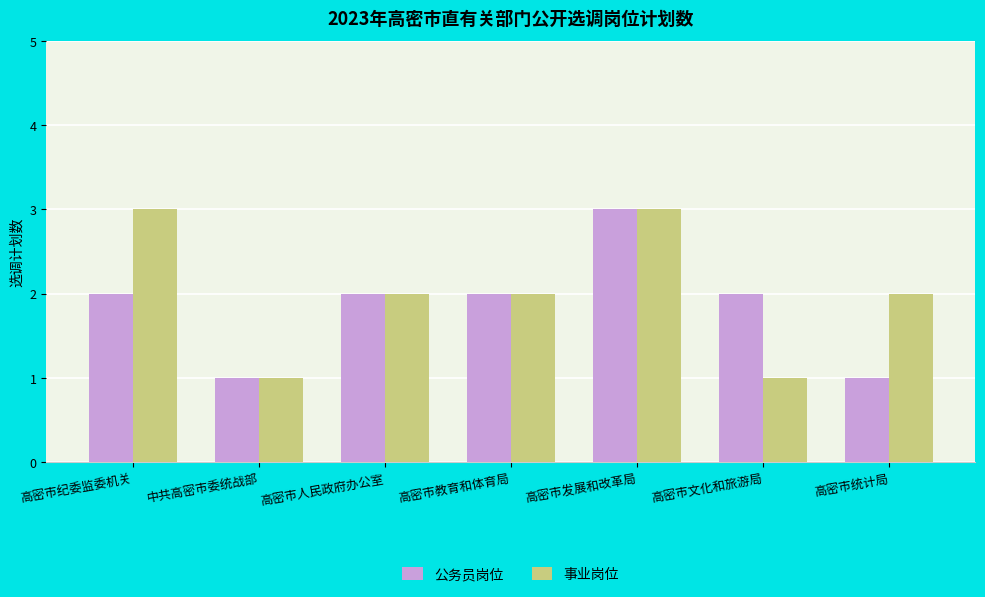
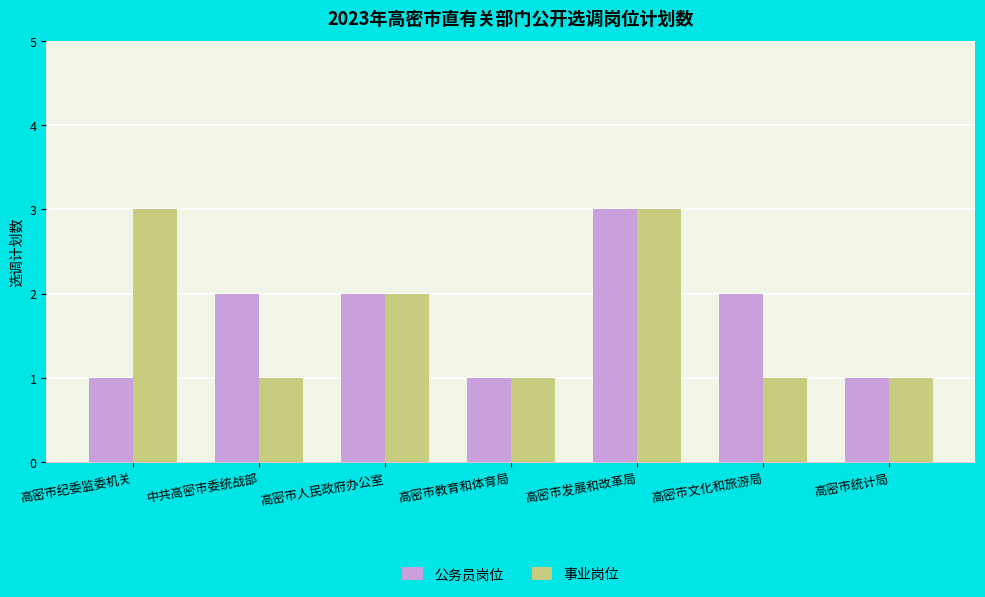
公务员岗位, 高密市纪委监委机关: 2 -> 1
公务员岗位, 中共高密市委统战部: 1 -> 2
公务员岗位, 高密市教育和体育局: 2 -> 1
事业岗位, 高密市教育和体育局: 2 -> 1
事业岗位, 高密市统计局: 2 -> 1
